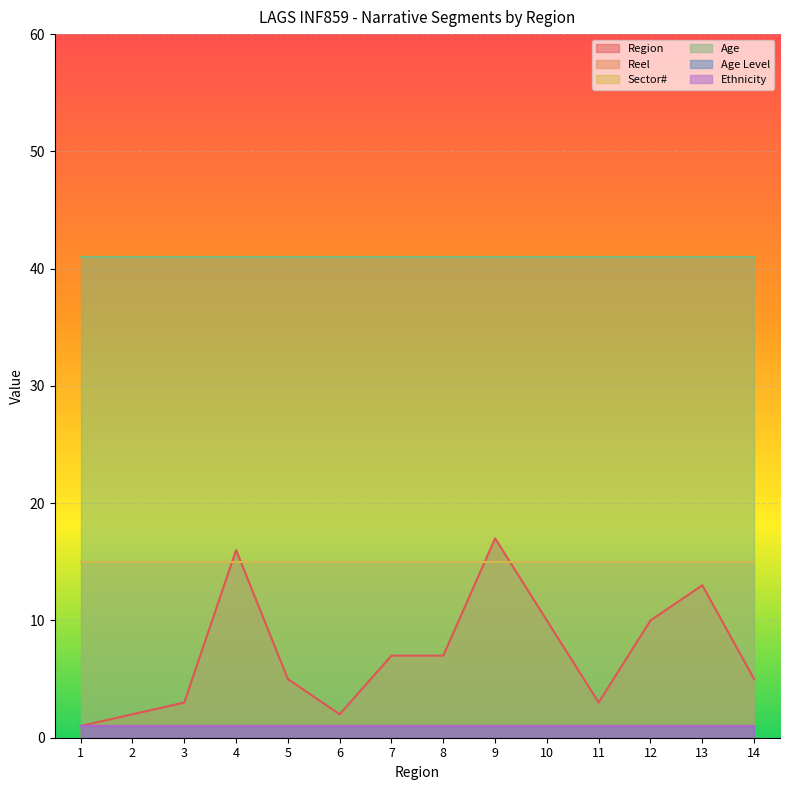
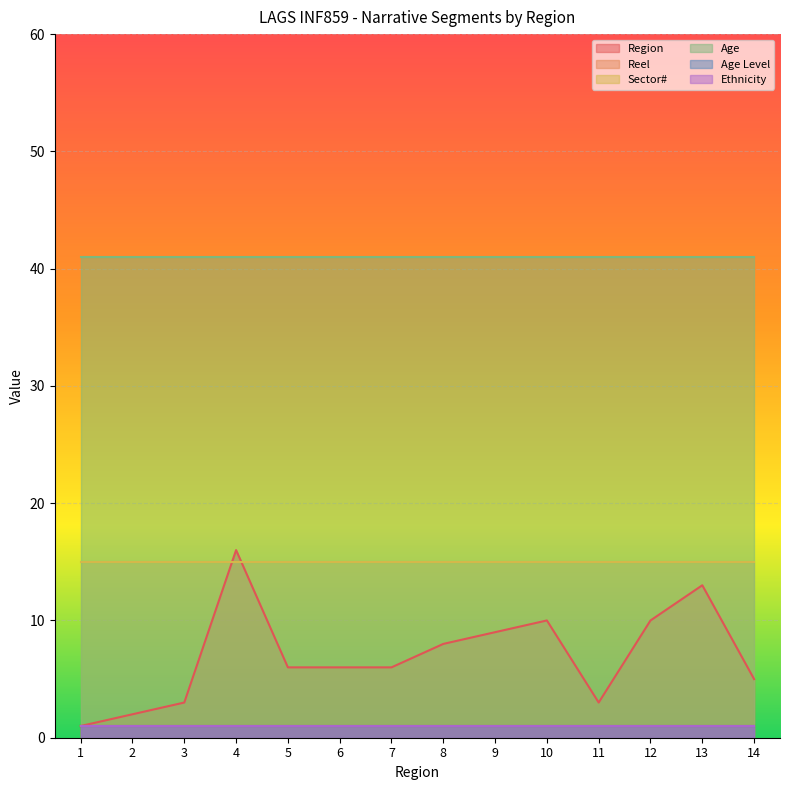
Region, 5: 5 -> 6
Region, 6: 2 -> 6
Region, 7: 7 -> 6
Region, 8: 7 -> 8
Region, 9: 17 -> 9
